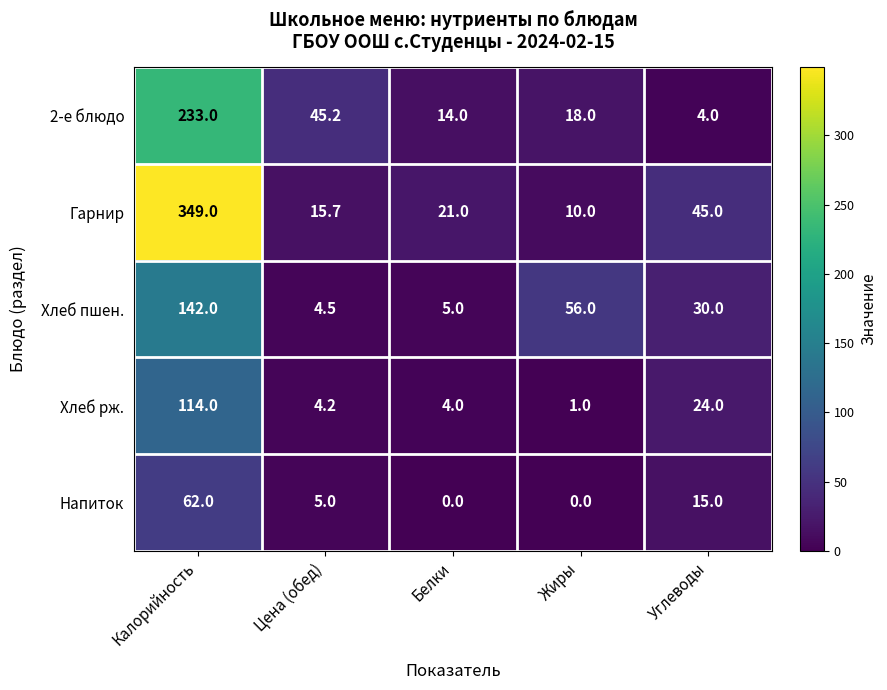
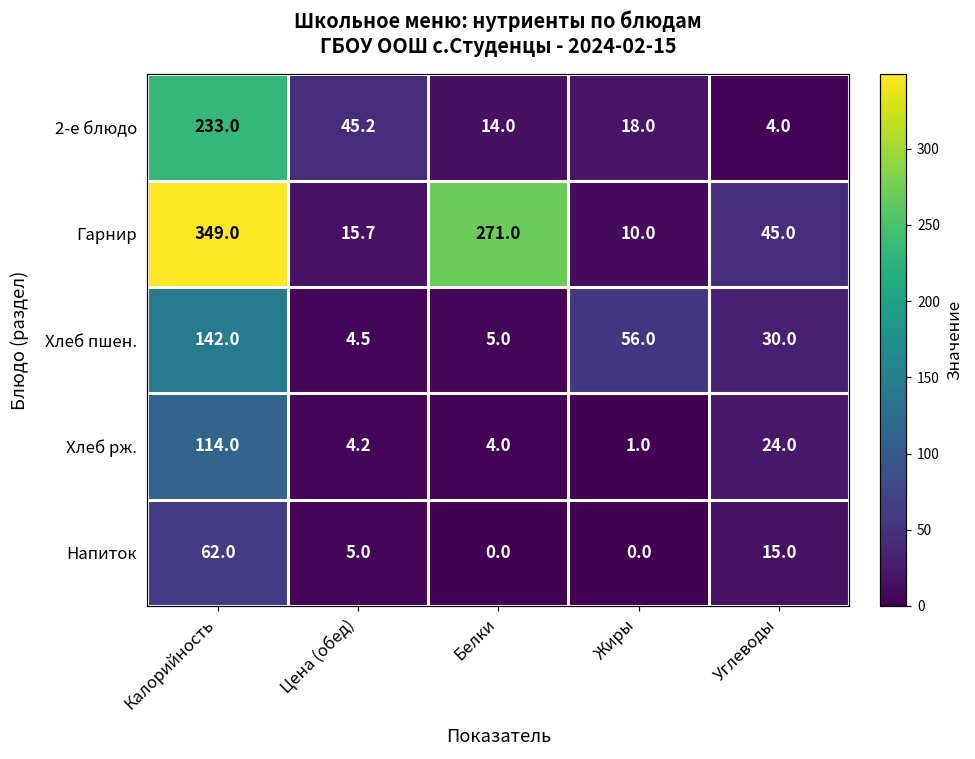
Гарнир, Белки: 21.0 -> 271.0
